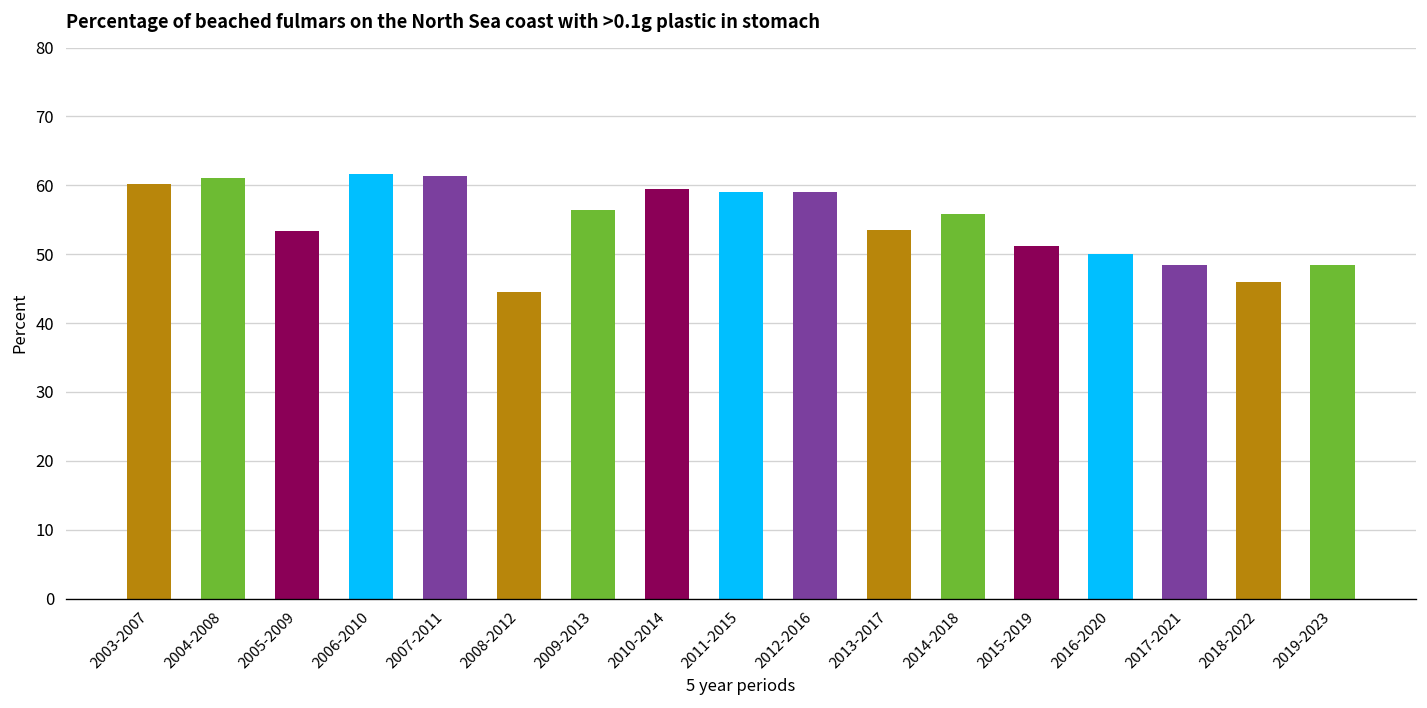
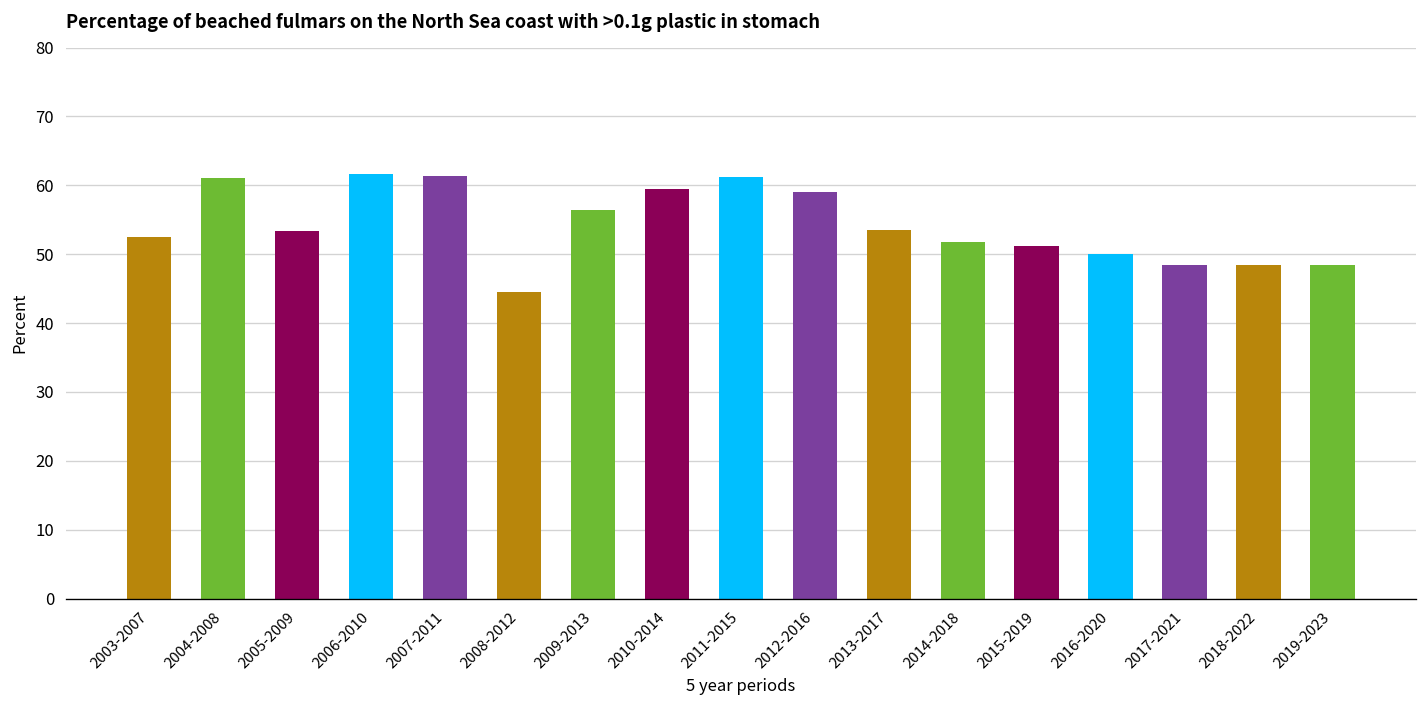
2003-2007: 60 -> 53
2011-2015: 59 -> 61
2014-2018: 56 -> 52
2018-2022: 46 -> 49
